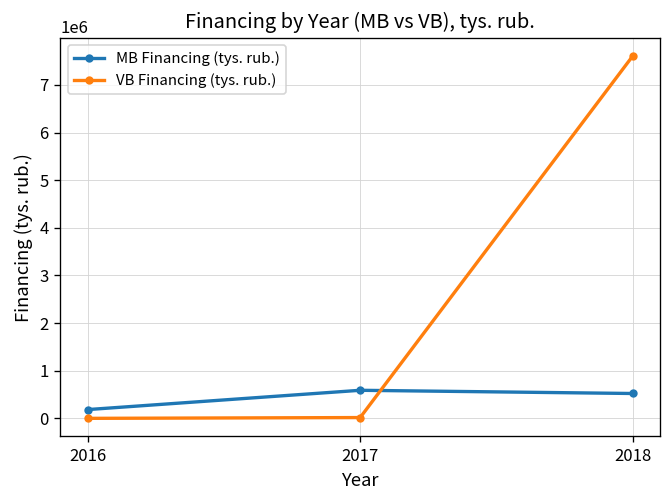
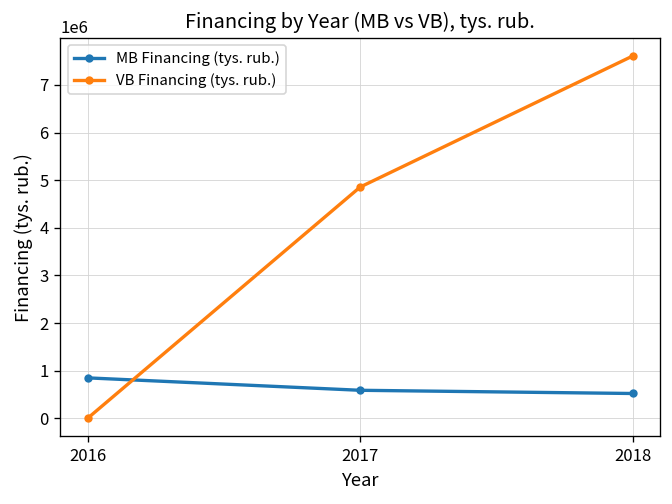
MB Financing (tys. rub.), 2016: 200000 -> 900000
VB Financing (tys. rub.), 2017: 0 -> 4900000
